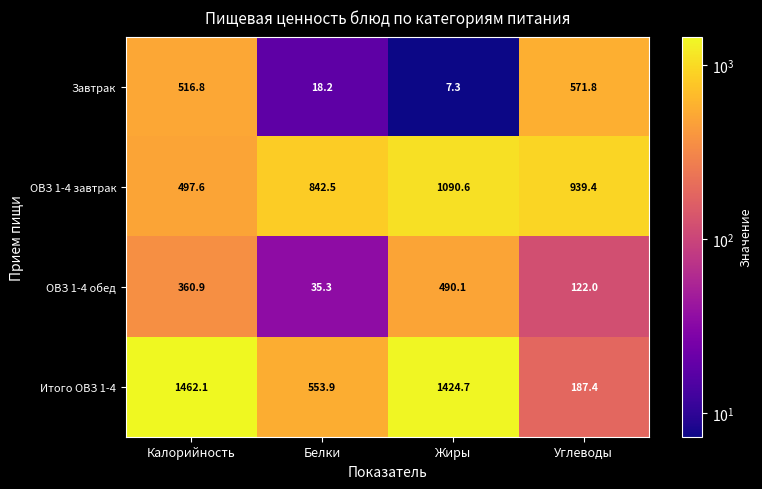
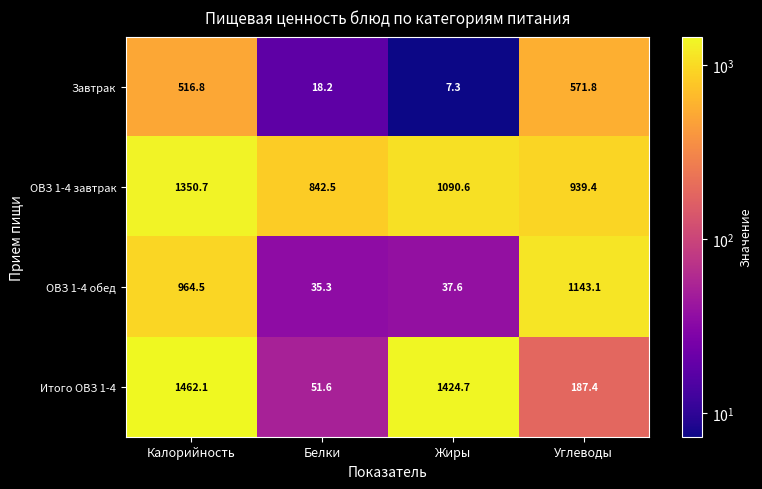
ОВЗ 1-4 завтрак, Калорийность: 497.6 -> 1350.7
ОВЗ 1-4 обед, Калорийность: 360.9 -> 964.5
ОВЗ 1-4 обед, Жиры: 490.1 -> 37.6
ОВЗ 1-4 обед, Углеводы: 122.0 -> 1143.1
Итого ОВЗ 1-4, Белки: 553.9 -> 51.6
